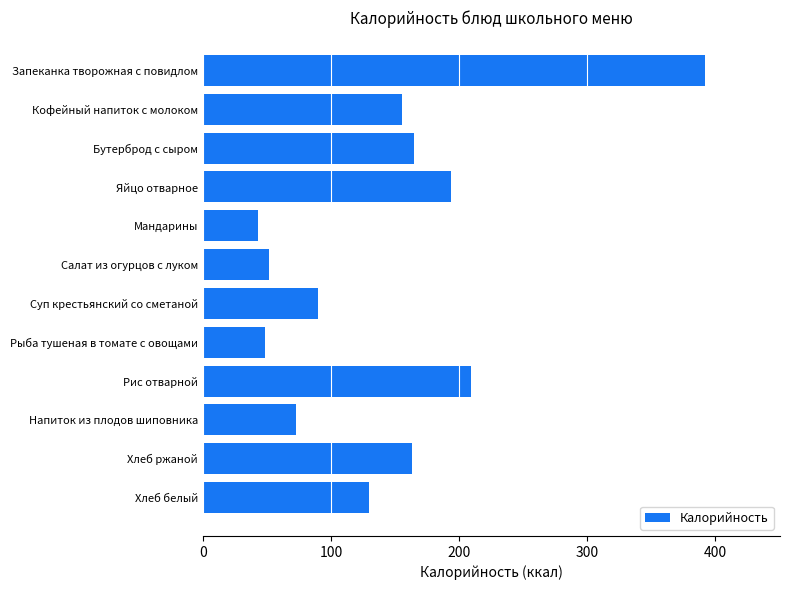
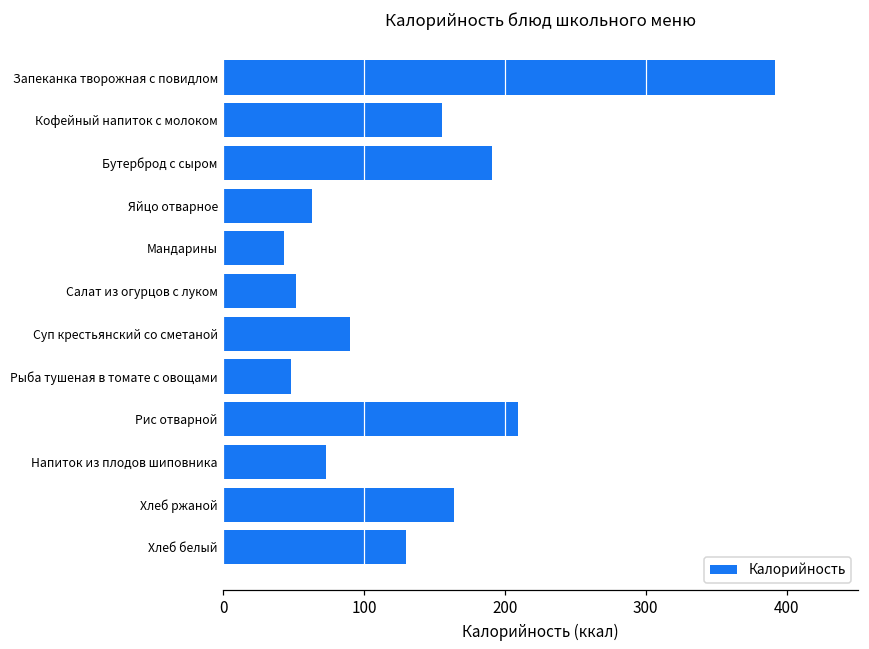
Бутерброд с сыром: 165 -> 191
Яйцо отварное: 194 -> 63
